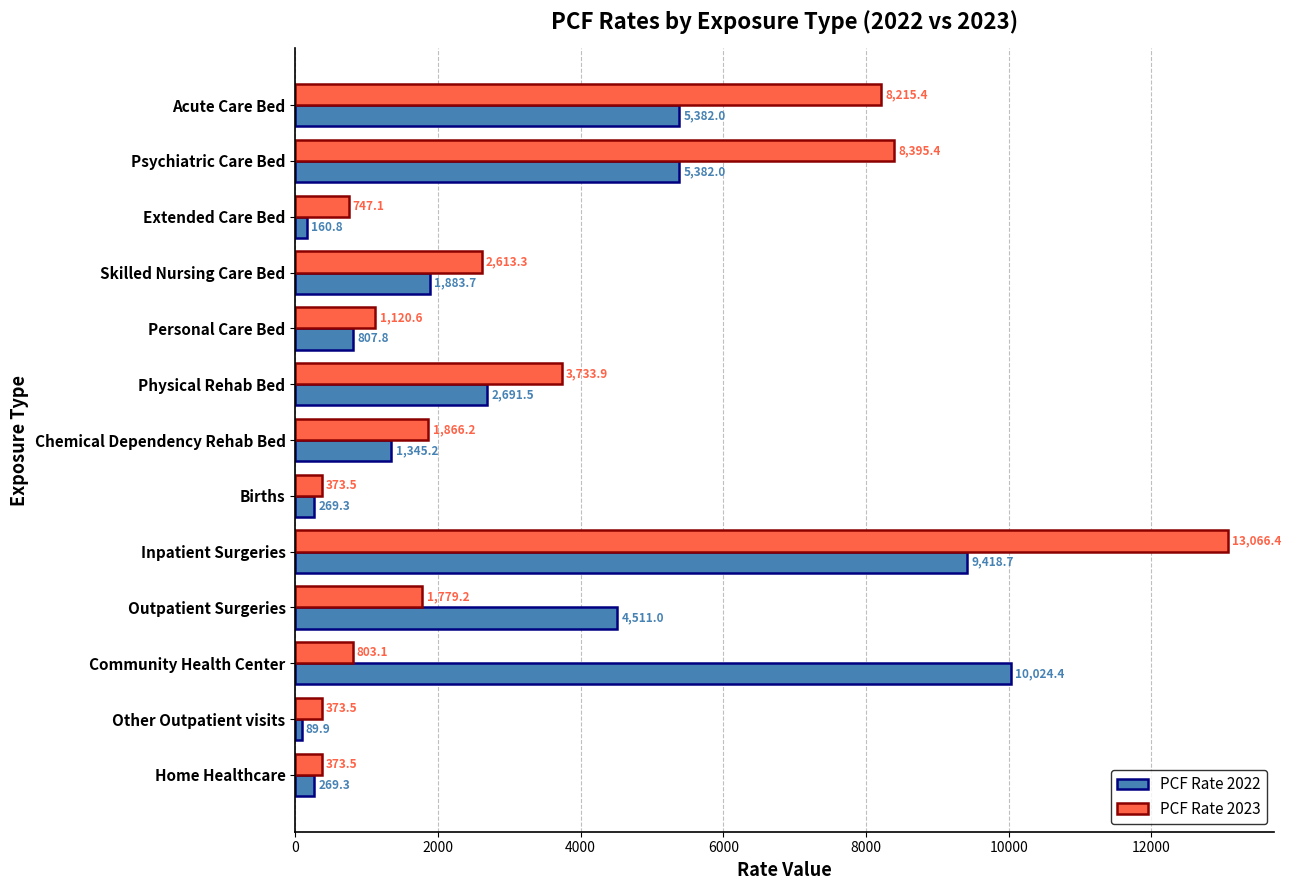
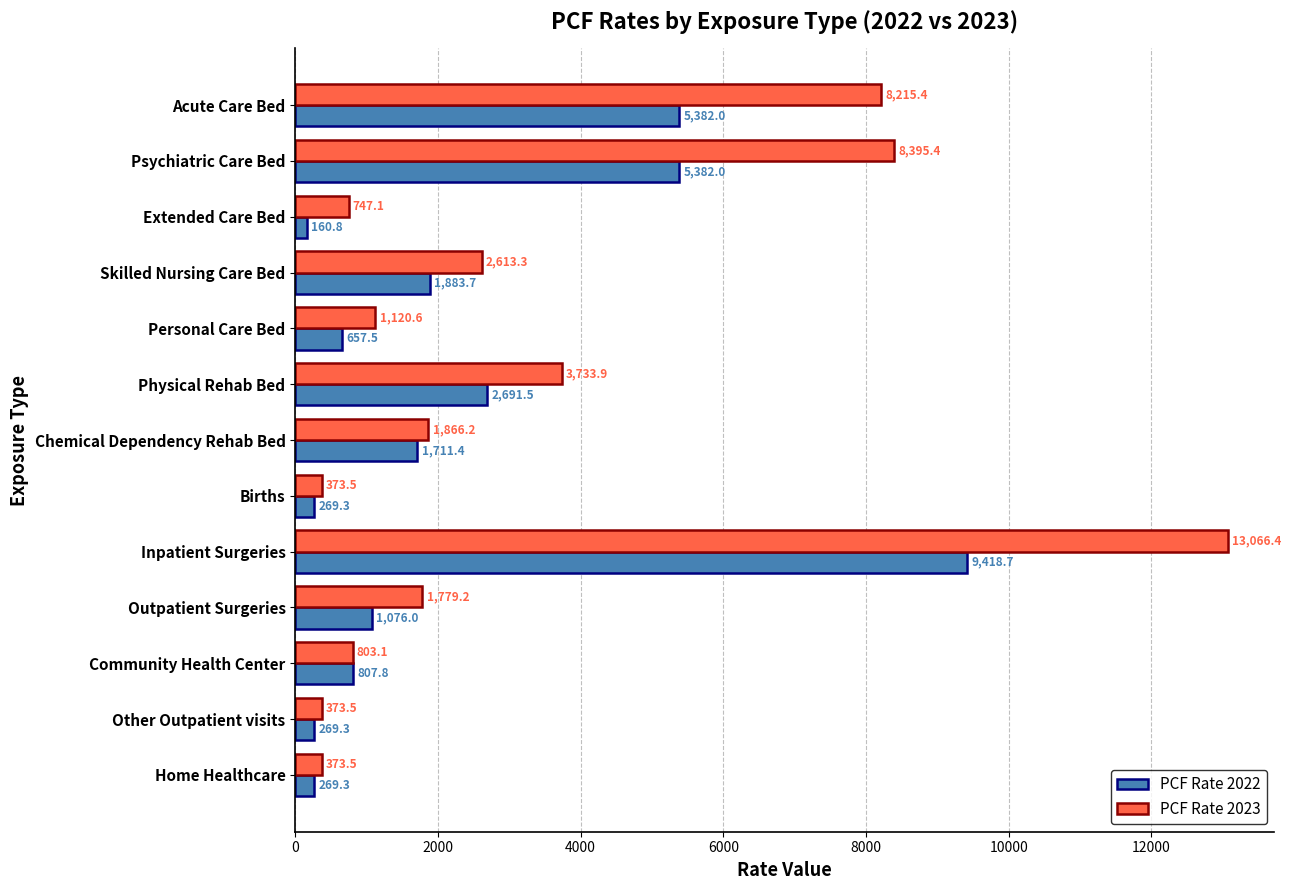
PCF Rate 2022, Personal Care Bed: 807.8 -> 657.5
PCF Rate 2022, Chemical Dependency Rehab Bed: 1,345.2 -> 1,711.4
PCF Rate 2022, Outpatient Surgeries: 4,511.0 -> 1,076.0
PCF Rate 2022, Community Health Center: 10,024.4 -> 807.8
PCF Rate 2022, Other Outpatient visits: 89.9 -> 269.3
